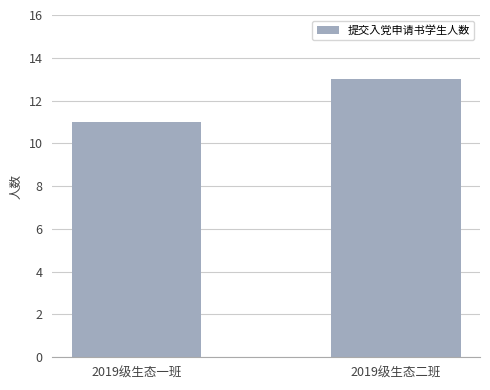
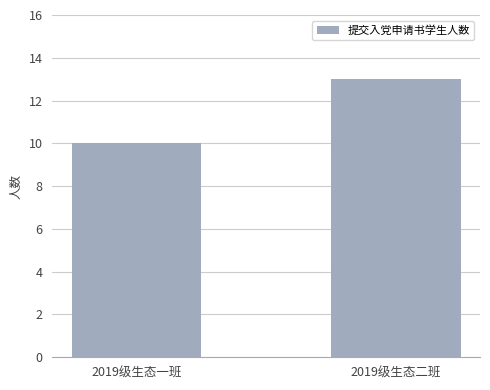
2019级生态一班: 11 -> 10
